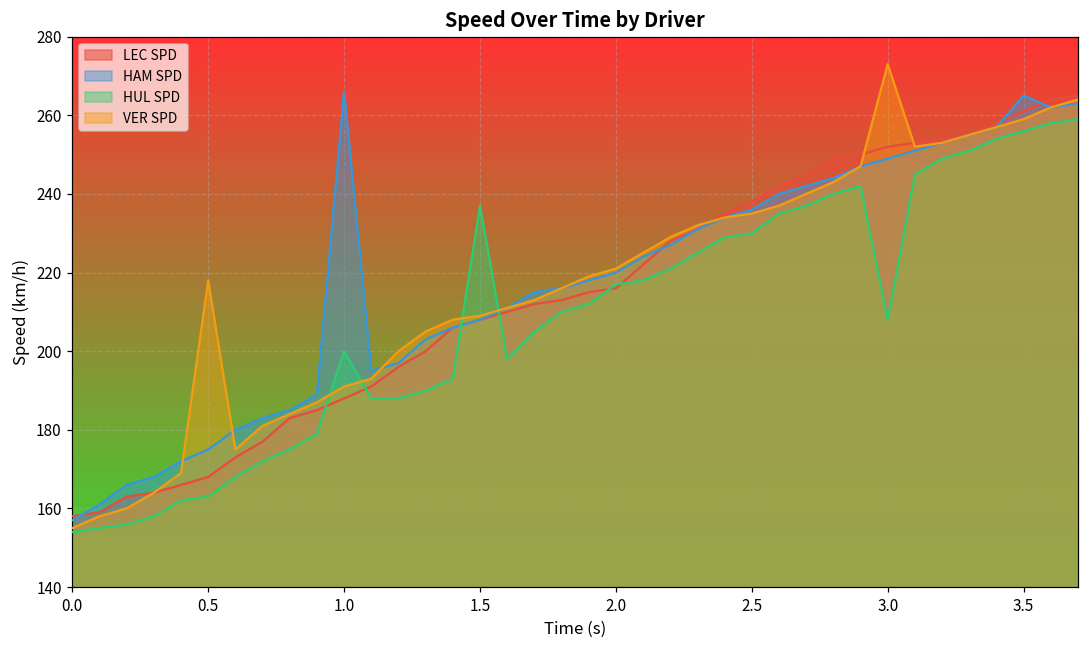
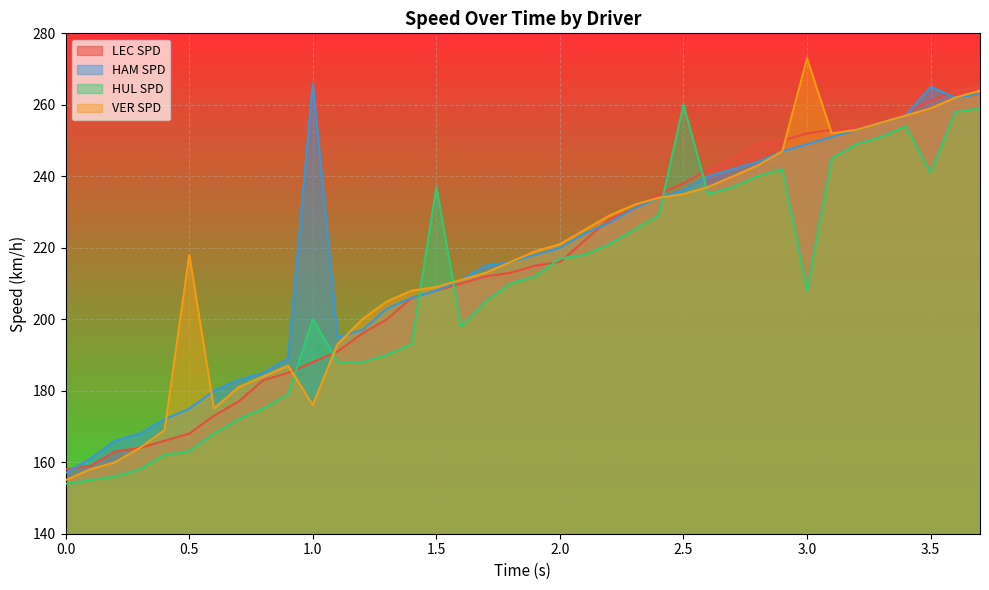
VER SPD, 1.0: 191 -> 176
HUL SPD, 2.5: 230 -> 260
HUL SPD, 3.5: 256 -> 241
